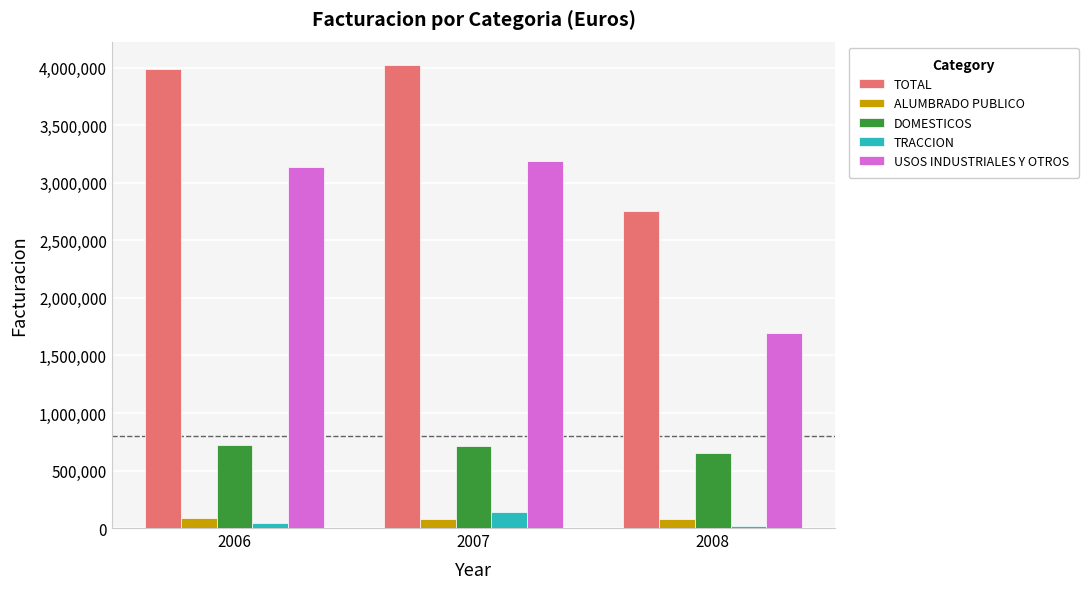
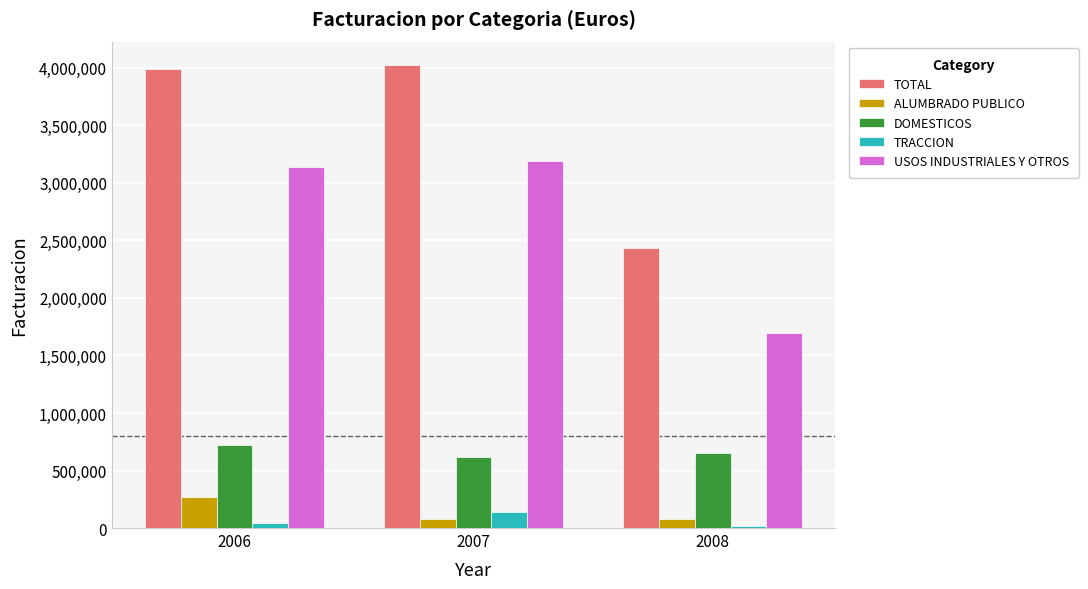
ALUMBRADO PUBLICO, 2006: 90,000 -> 270,000
DOMESTICOS, 2007: 720,000 -> 620,000
TOTAL, 2008: 2,750,000 -> 2,430,000
